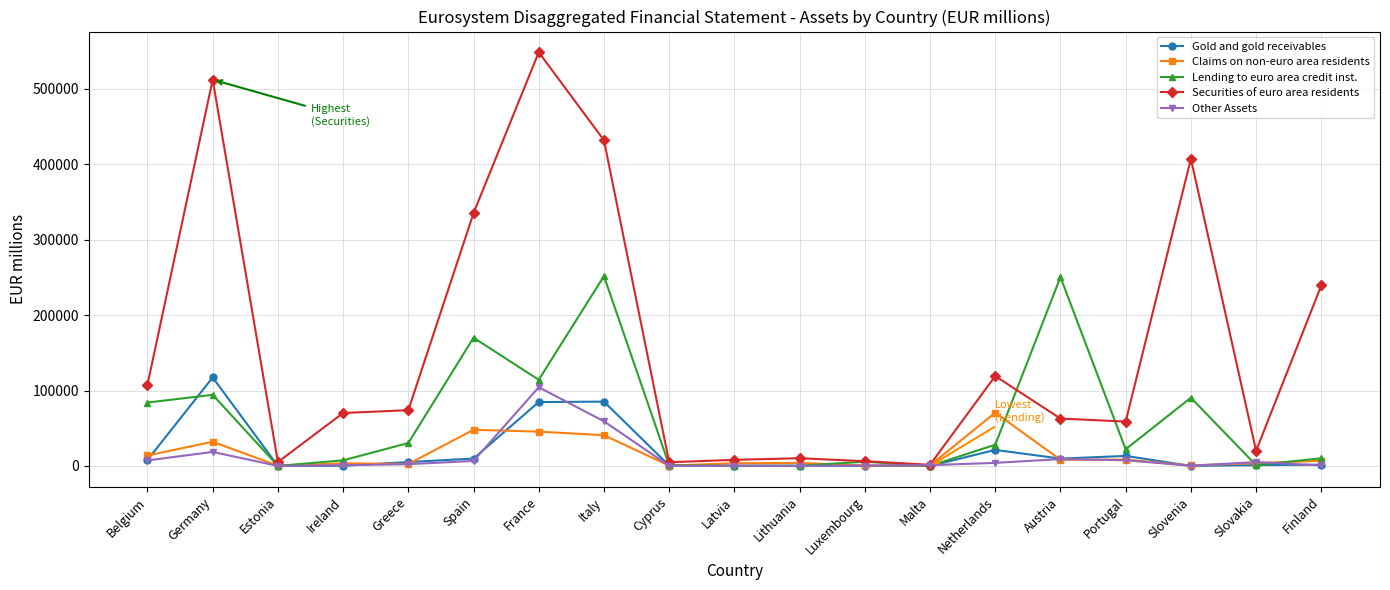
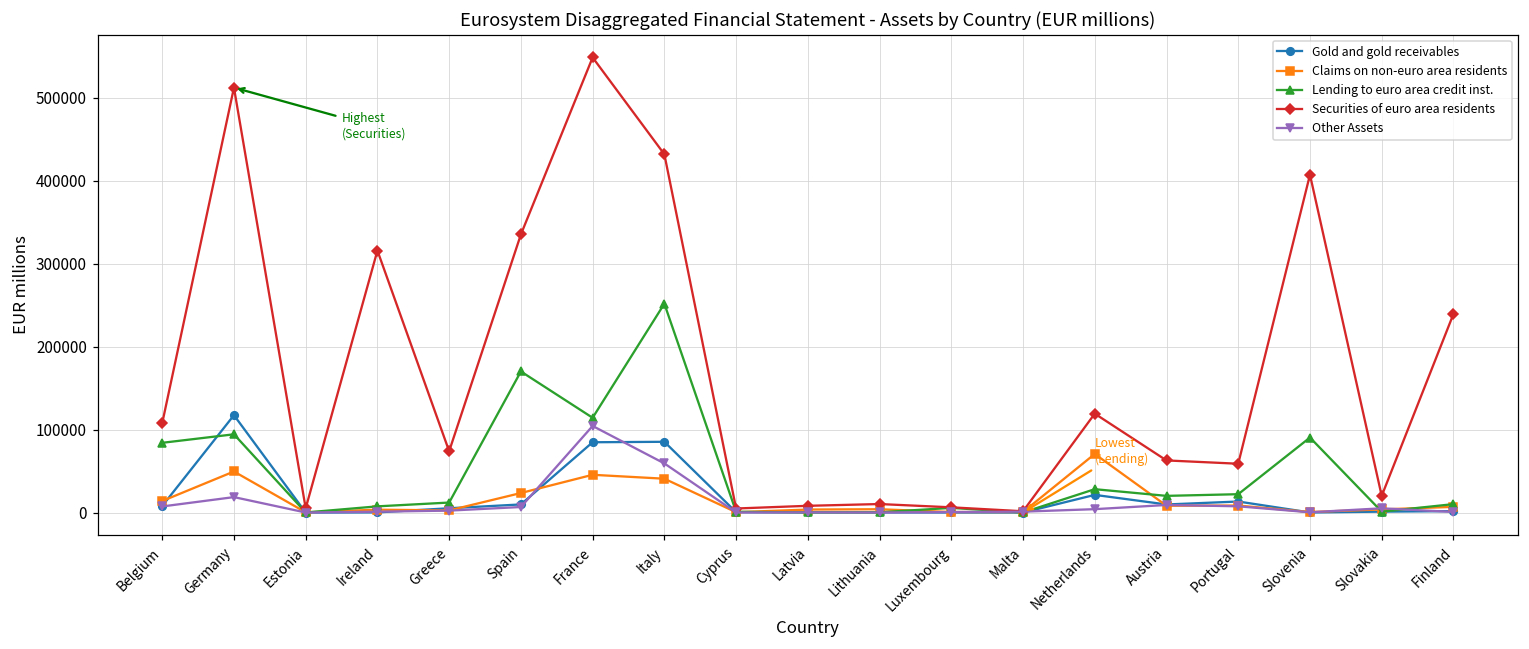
Claims on non-euro area residents, Germany: 30000 -> 50000
Securities of euro area residents, Ireland: 70000 -> 320000
Lending to euro area credit inst., Greece: 30000 -> 10000
Claims on non-euro area residents, Spain: 50000 -> 20000
Lending to euro area credit inst., Austria: 250000 -> 20000
